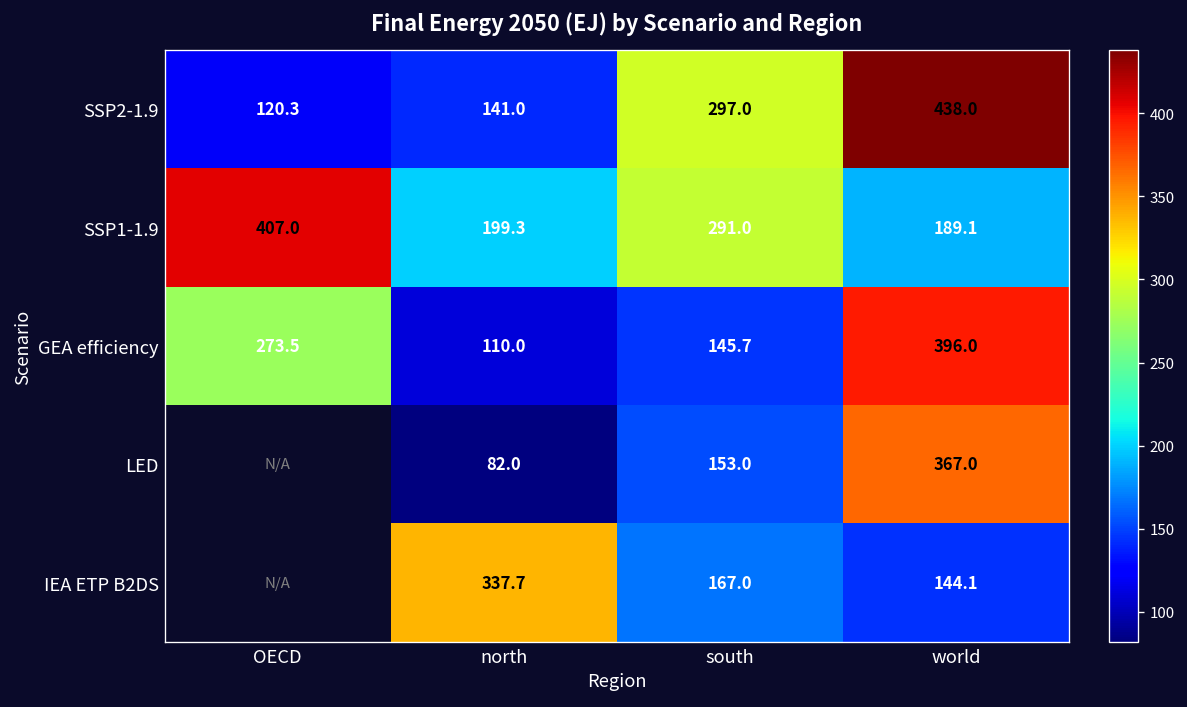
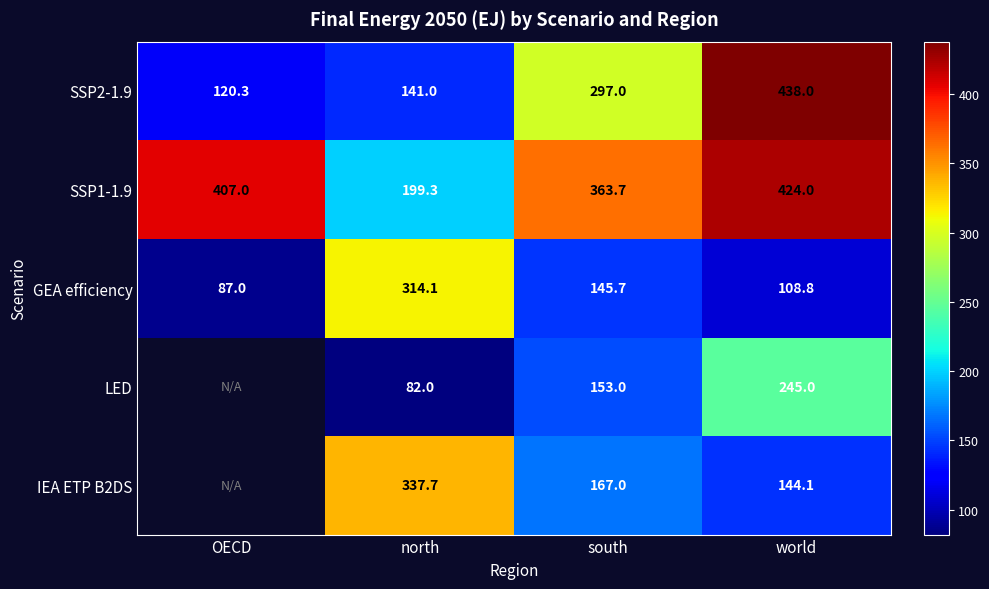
SSP1-1.9, south: 291.0 -> 363.7
SSP1-1.9, world: 189.1 -> 424.0
GEA efficiency, OECD: 273.5 -> 87.0
GEA efficiency, north: 110.0 -> 314.1
GEA efficiency, world: 396.0 -> 108.8
LED, world: 367.0 -> 245.0
